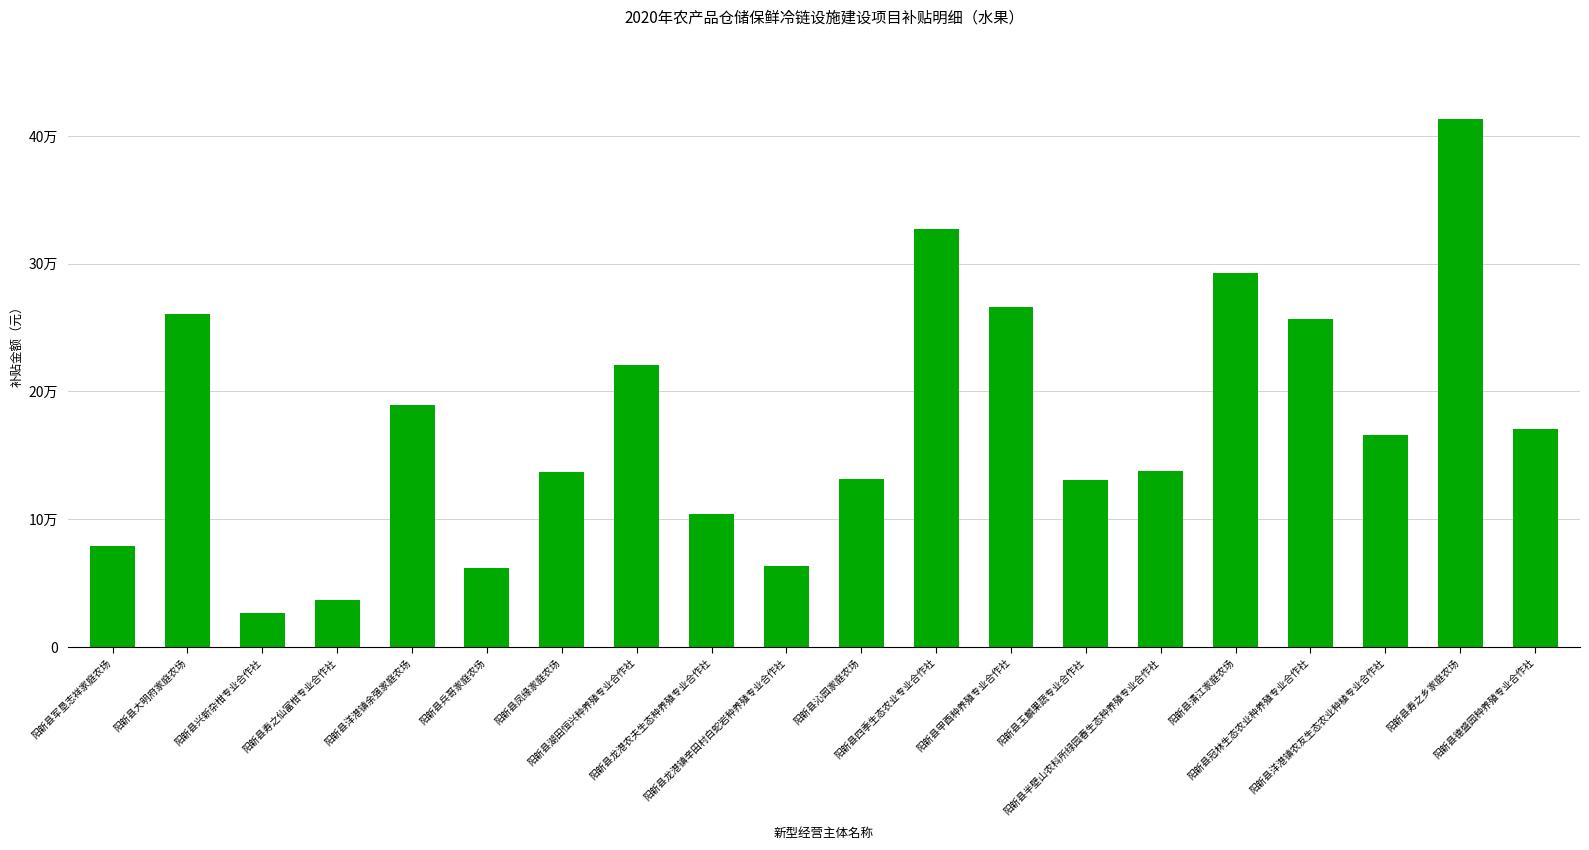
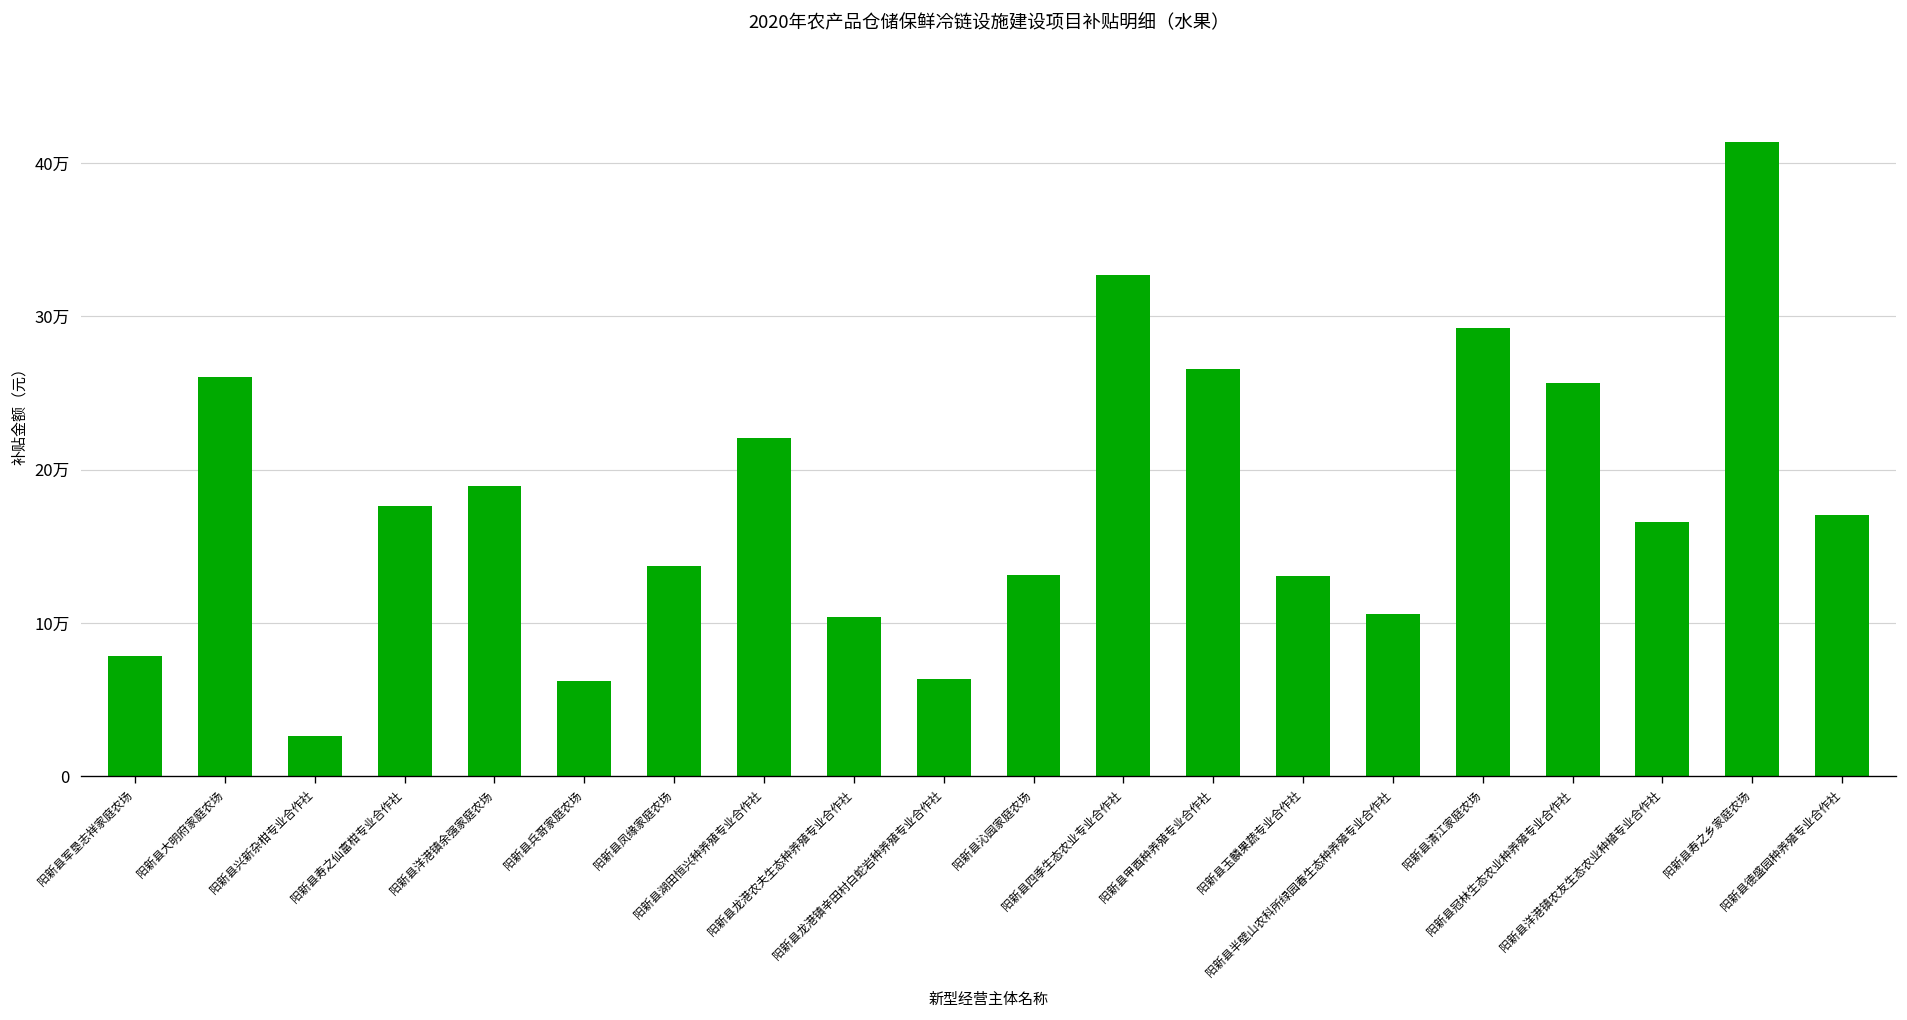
阳新县寿之仙富柑专业合作社: 3.7万 -> 17.6万
阳新县半壁山农科所绿园春生态种养殖专业合作社: 13.8万 -> 10.6万
